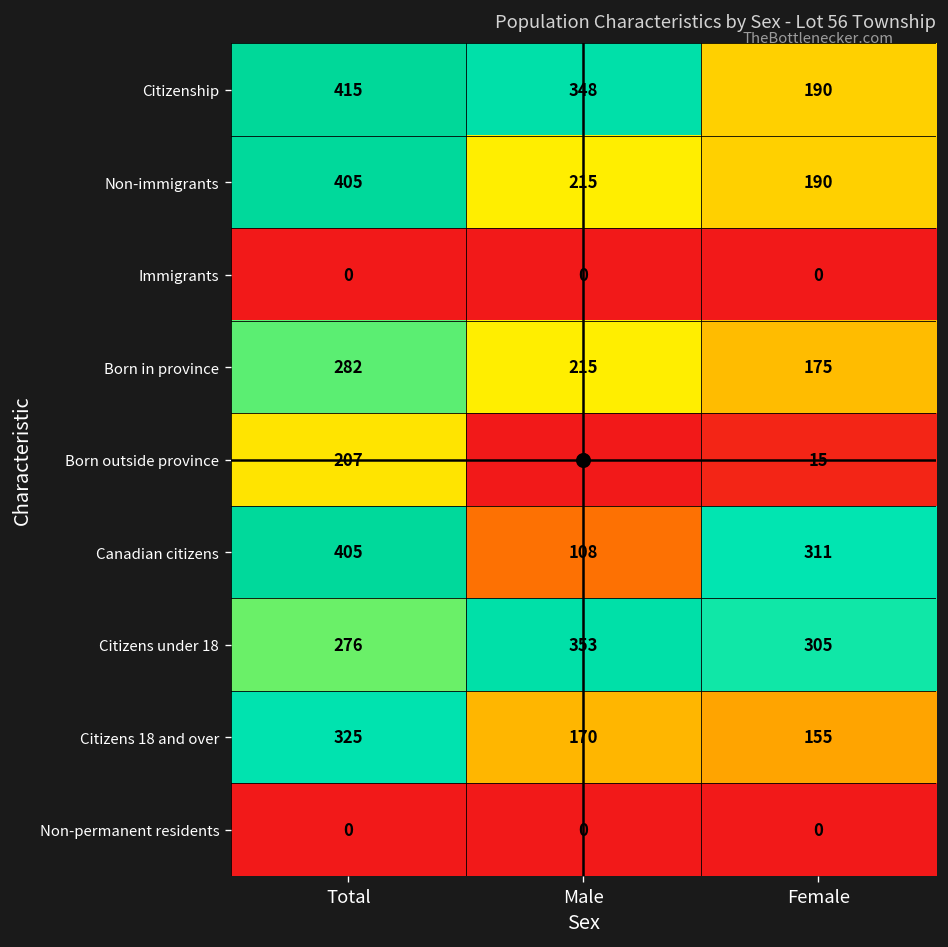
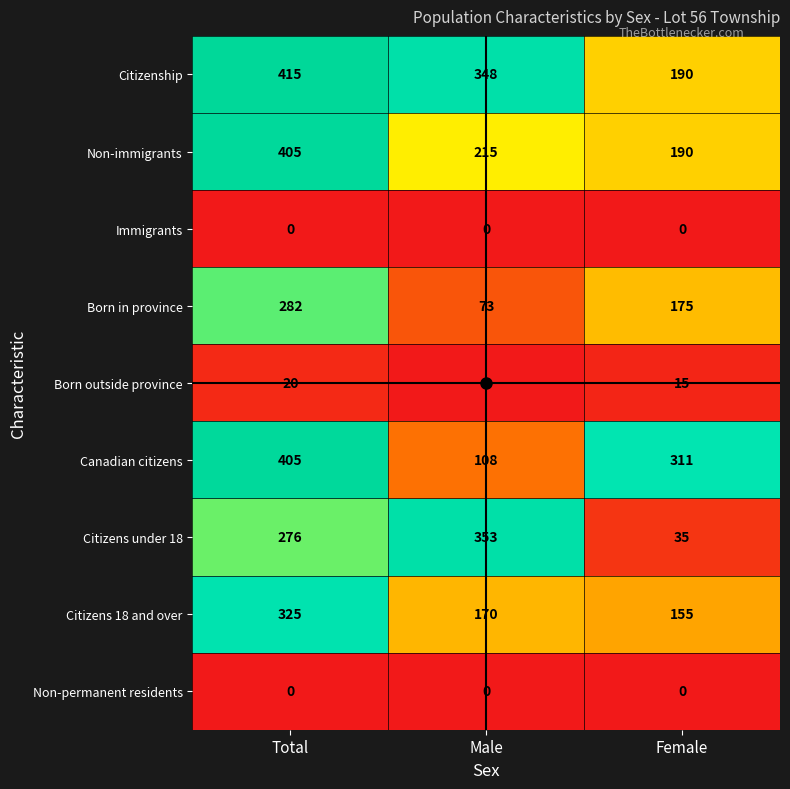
Born in province, Male: 215 -> 73
Born outside province, Total: 207 -> 20
Citizens under 18, Female: 305 -> 35
